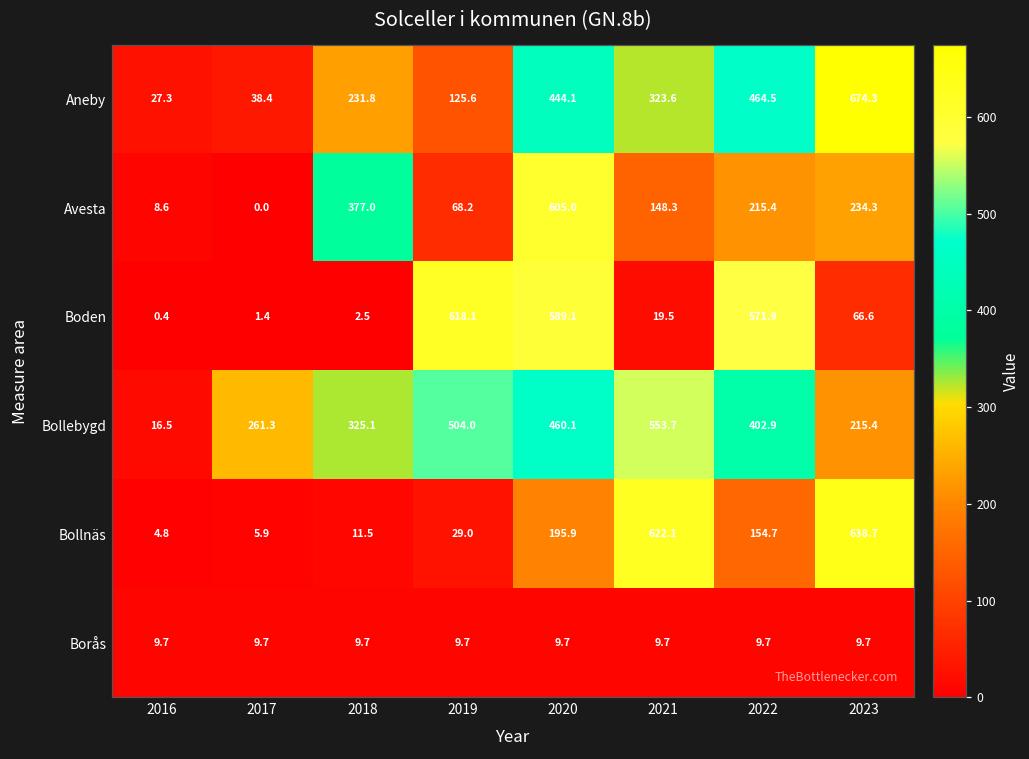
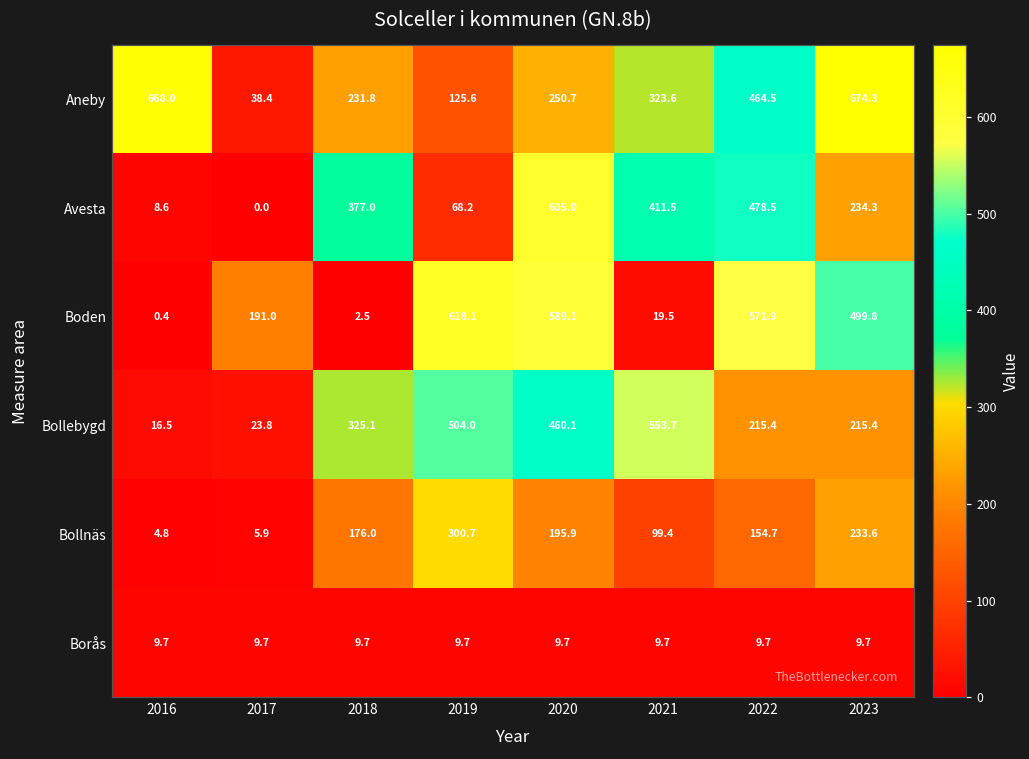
Aneby, 2016: 27.3 -> 668.0
Aneby, 2020: 444.1 -> 250.7
Avesta, 2021: 148.3 -> 411.5
Avesta, 2022: 215.4 -> 478.5
Boden, 2017: 1.4 -> 191.0
Boden, 2023: 66.6 -> 499.8
Bollebygd, 2017: 261.3 -> 23.8
Bollebygd, 2022: 402.9 -> 215.4
Bollnäs, 2018: 11.5 -> 176.0
Bollnäs, 2019: 29.0 -> 300.7
Bollnäs, 2021: 622.1 -> 99.4
Bollnäs, 2023: 638.7 -> 233.6
